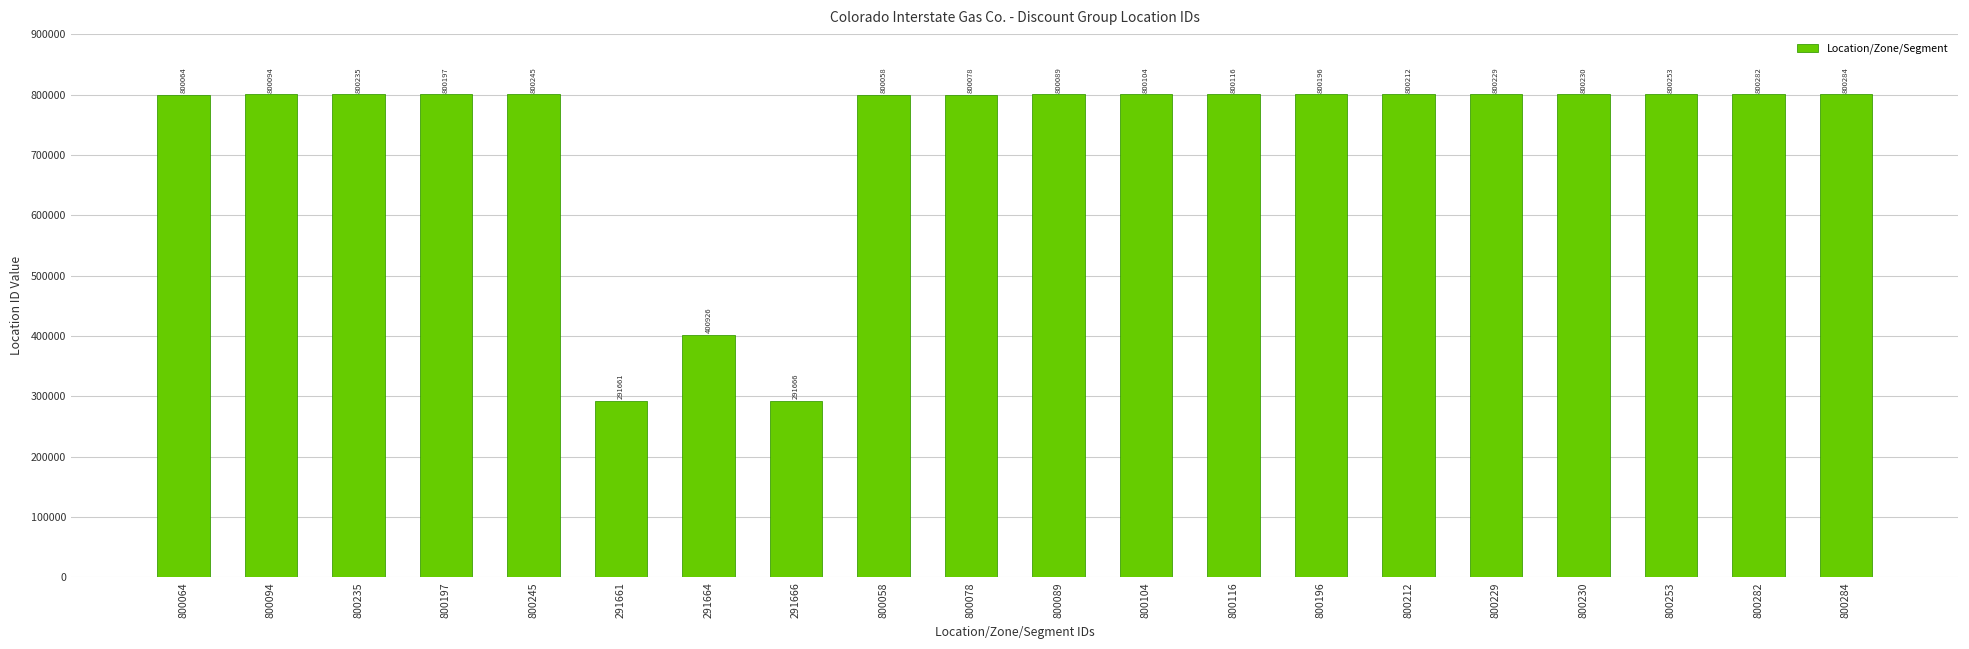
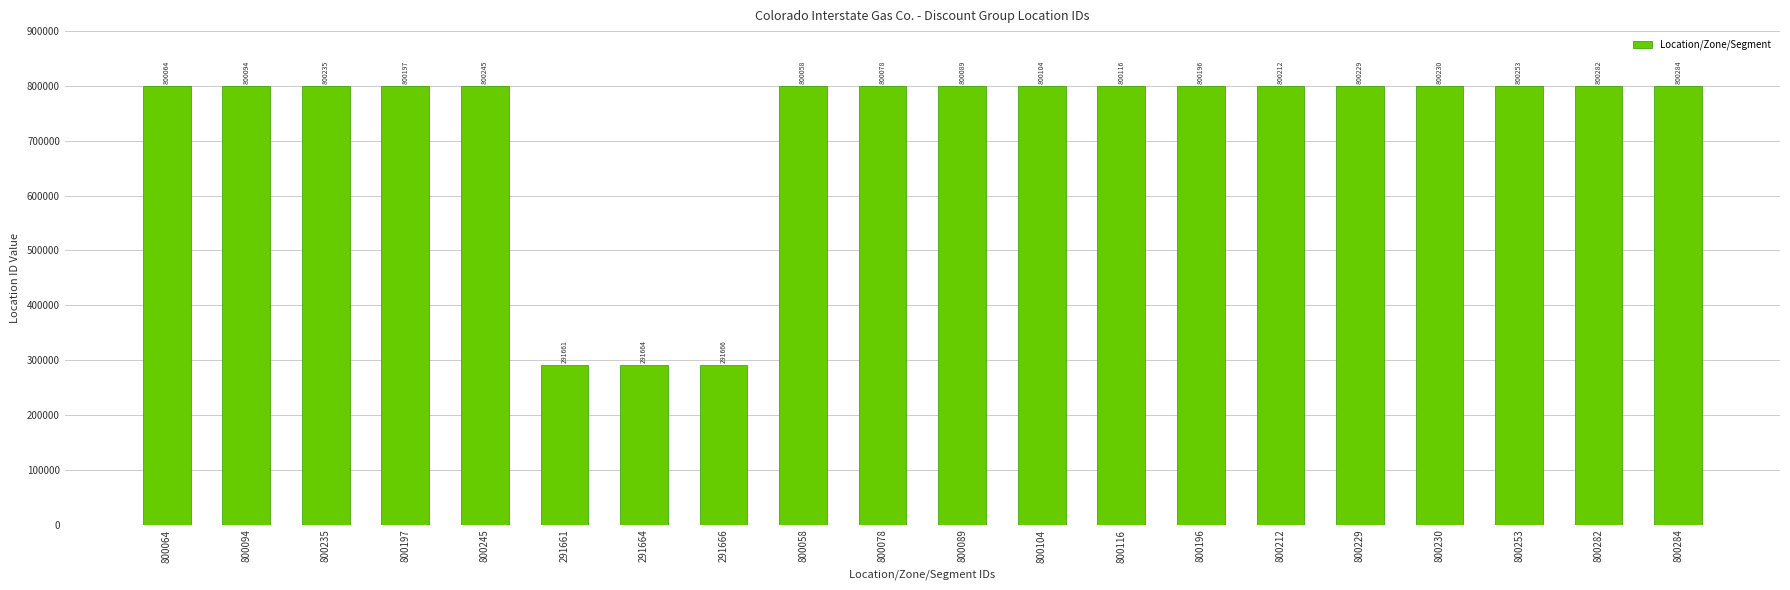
291664: 400926 -> 291664
